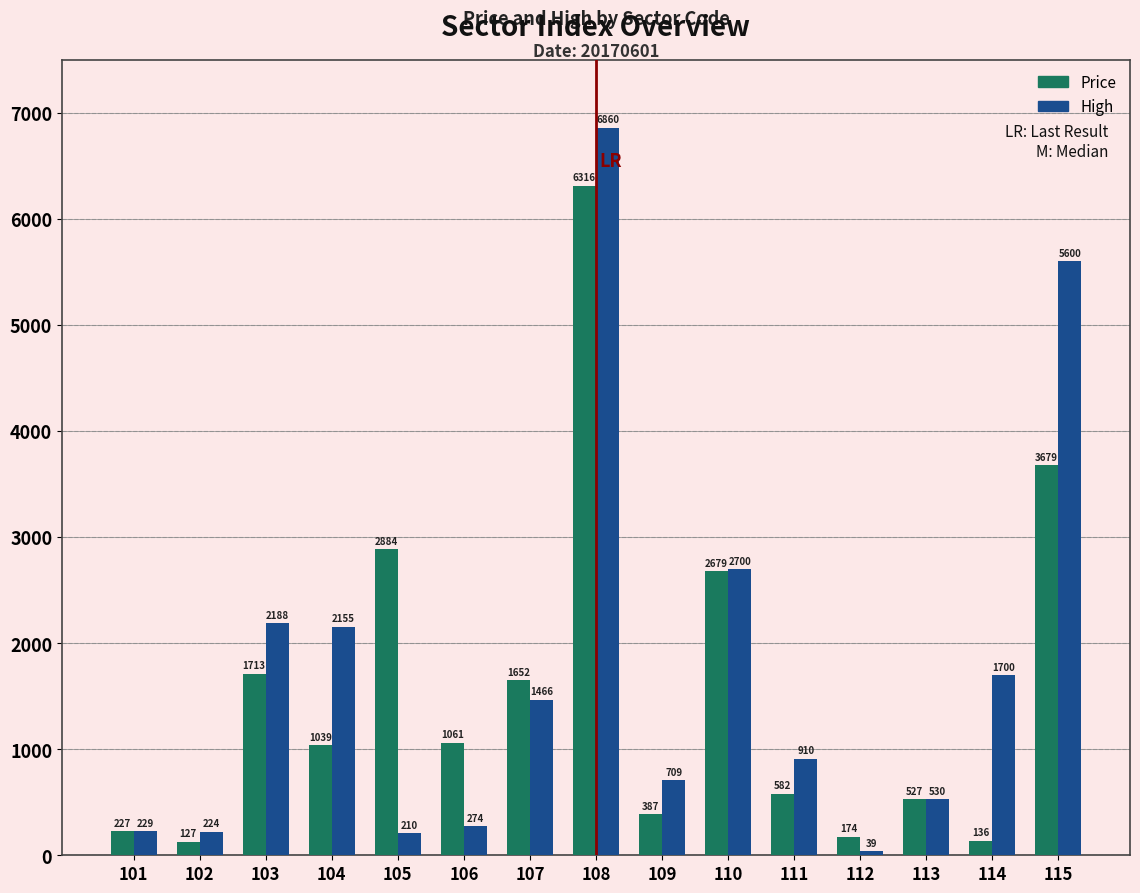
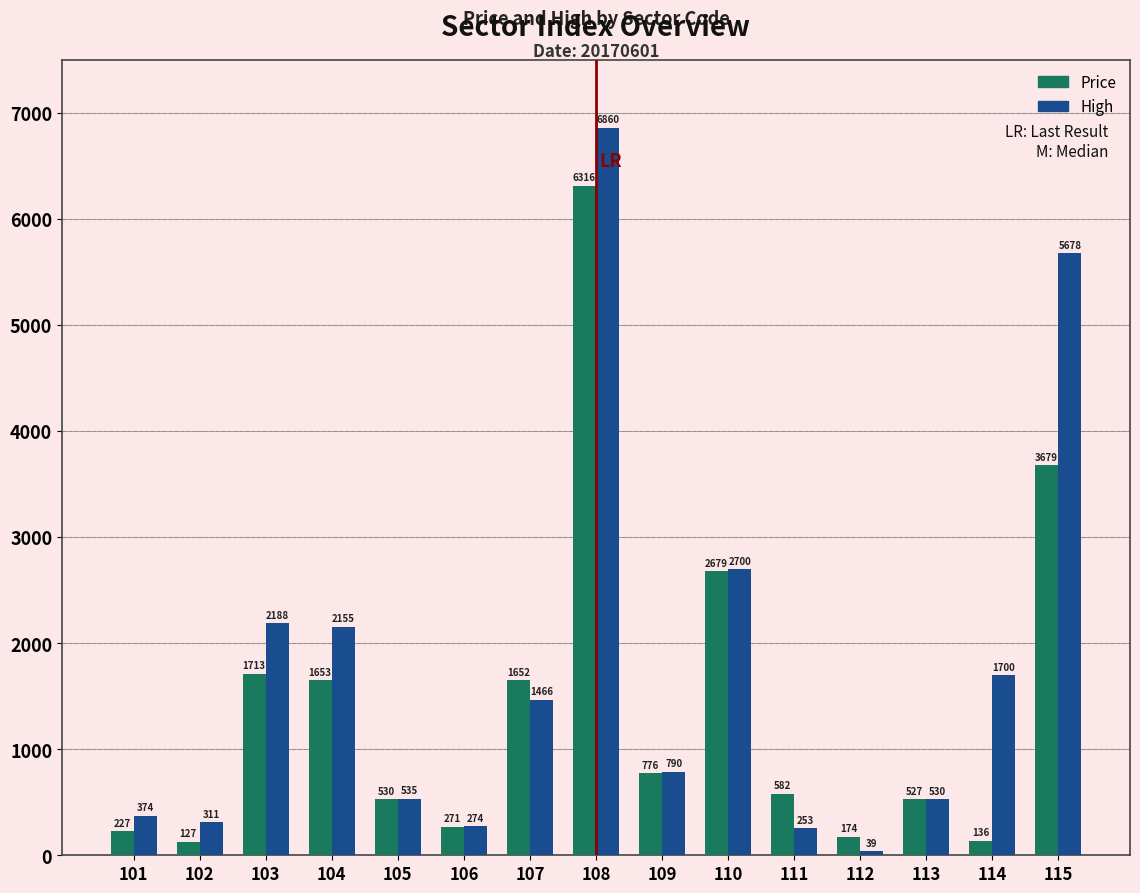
High, 101: 229 -> 374
High, 102: 224 -> 311
Price, 104: 1039 -> 1653
Price, 105: 2884 -> 530
High, 105: 210 -> 535
Price, 106: 1061 -> 271
Price, 109: 387 -> 776
High, 109: 709 -> 790
High, 111: 910 -> 253
High, 115: 5600 -> 5678
